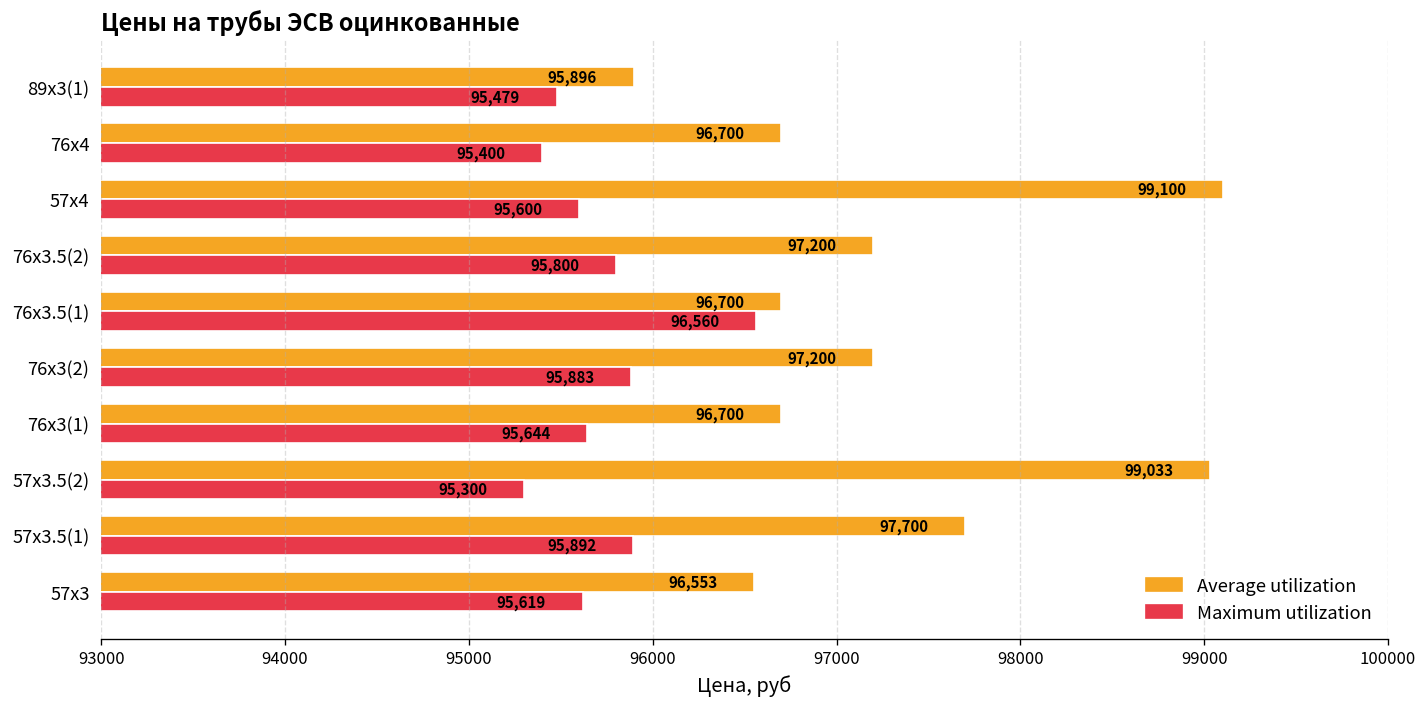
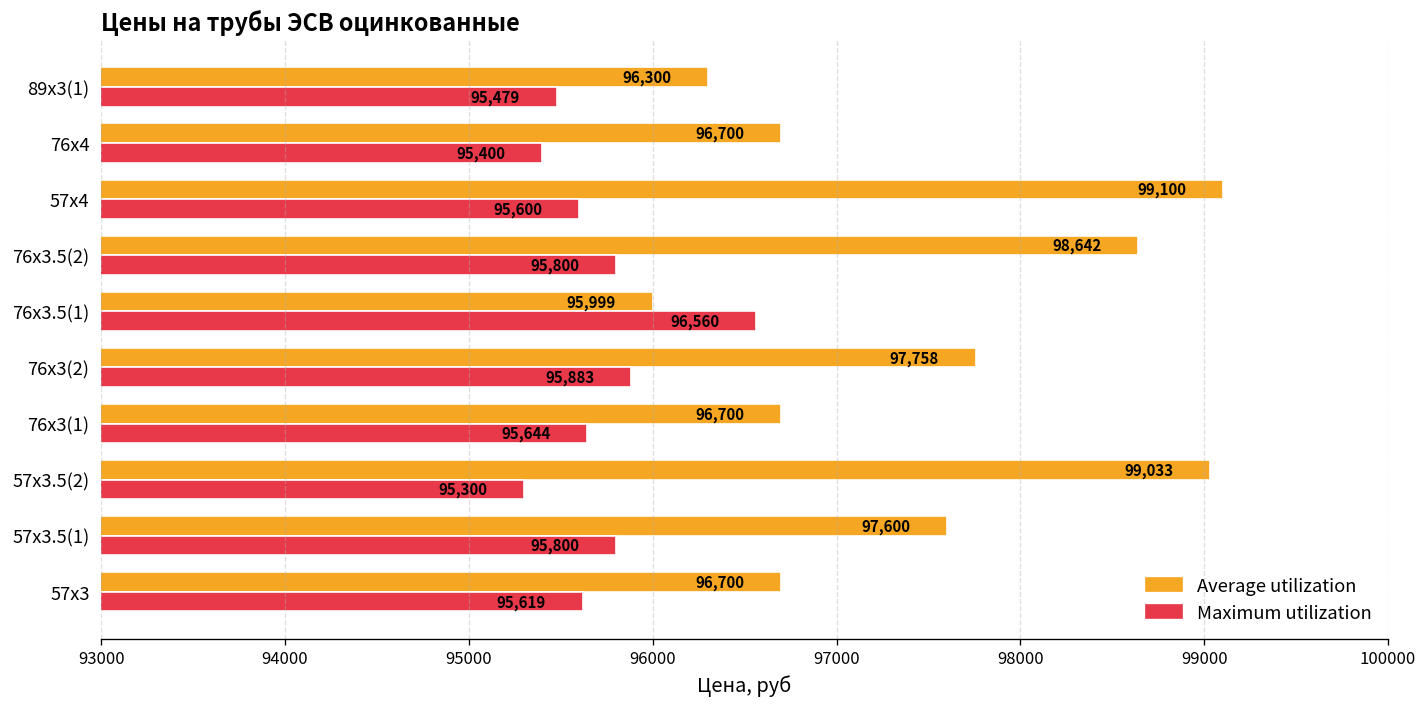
Average utilization, 89х3(1): 95,896 -> 96,300
Average utilization, 76х3.5(2): 97,200 -> 98,642
Average utilization, 76х3.5(1): 96,700 -> 95,999
Average utilization, 76х3(2): 97,200 -> 97,758
Average utilization, 57х3.5(1): 97,700 -> 97,600
Maximum utilization, 57х3.5(1): 95,892 -> 95,800
Average utilization, 57х3: 96,553 -> 96,700
